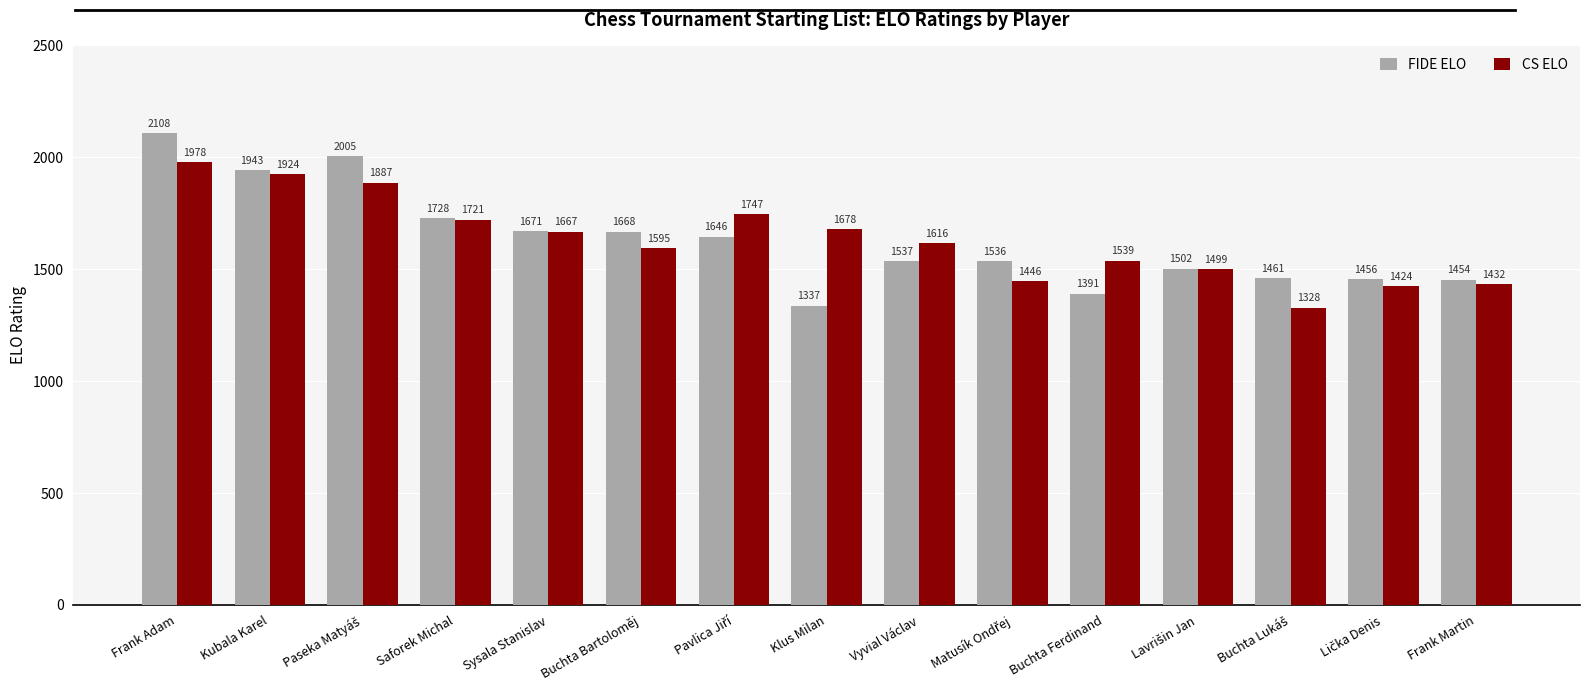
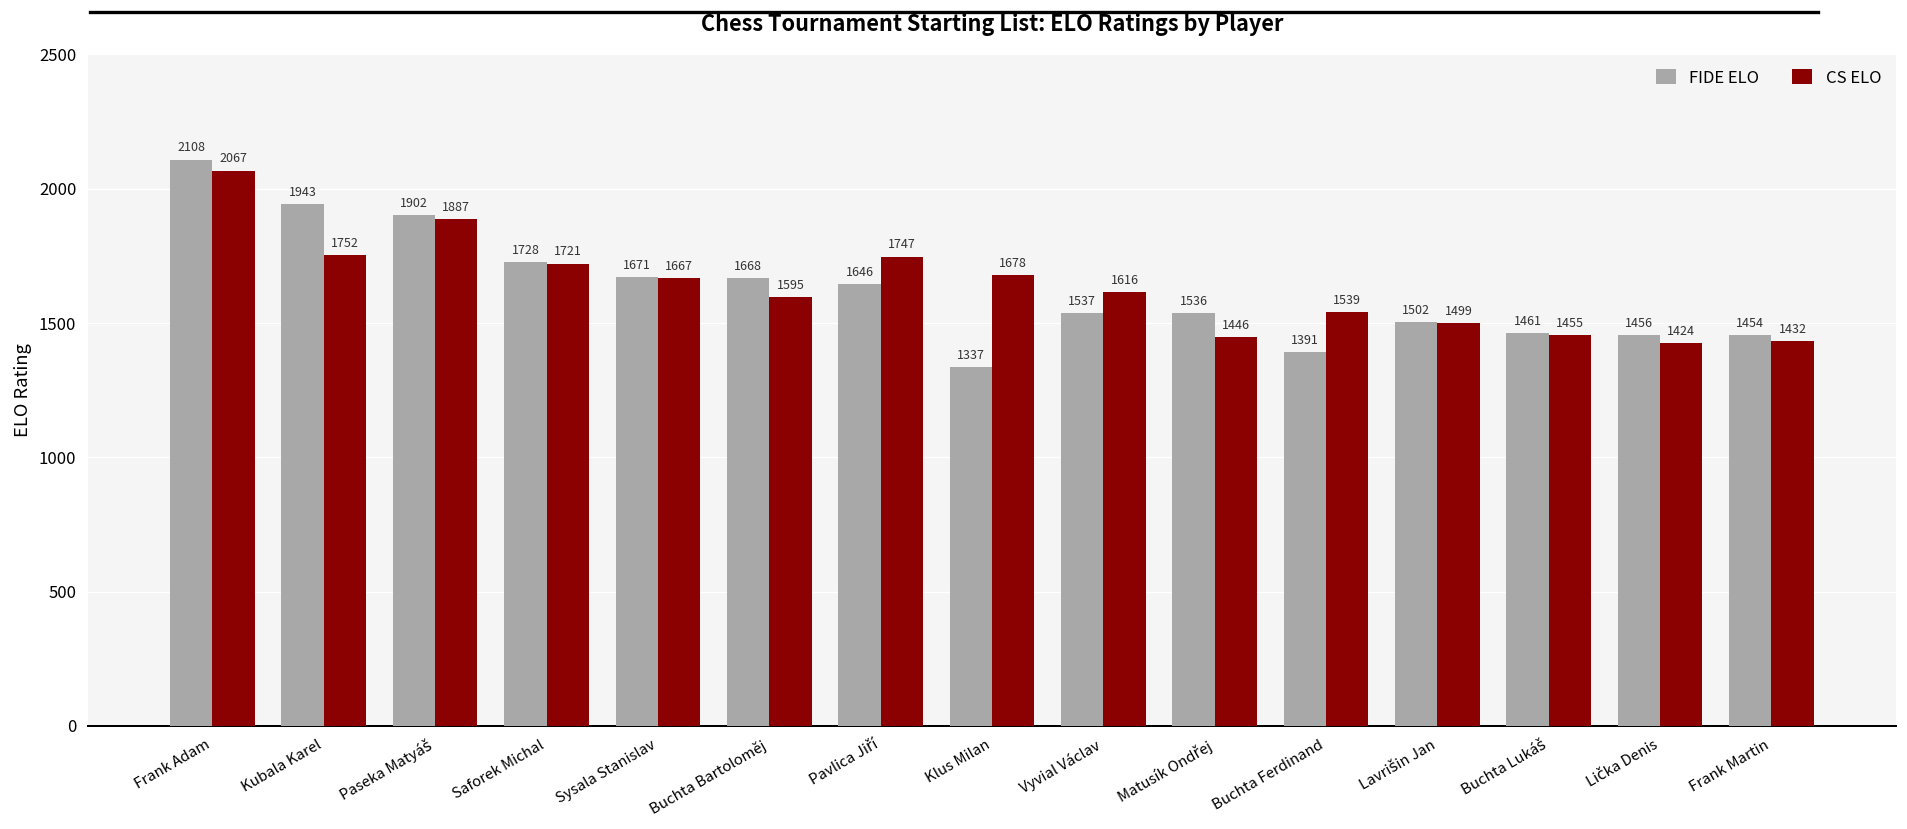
CS ELO, Frank Adam: 1978 -> 2067
CS ELO, Kubala Karel: 1924 -> 1752
FIDE ELO, Paseka Matyáš: 2005 -> 1902
CS ELO, Buchta Lukáš: 1328 -> 1455
